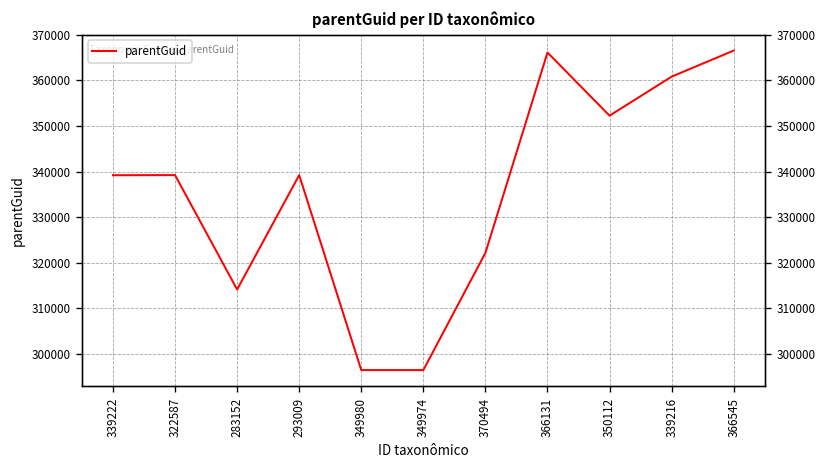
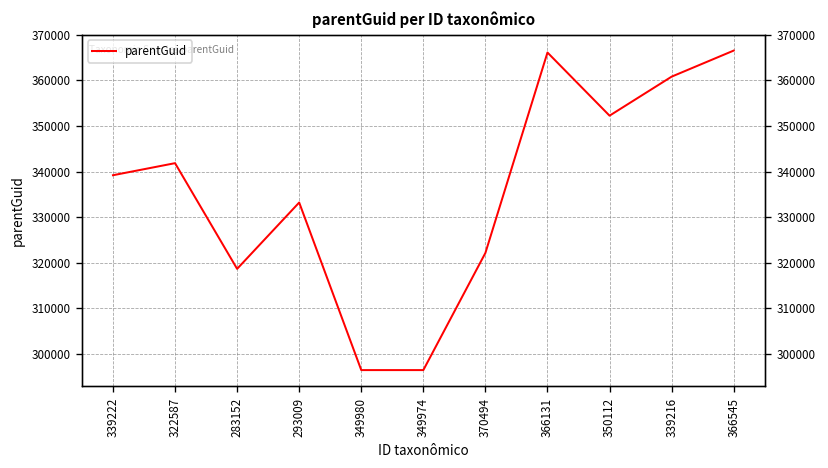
322587: 339000 -> 342000
283152: 314000 -> 319000
293009: 339000 -> 333000
